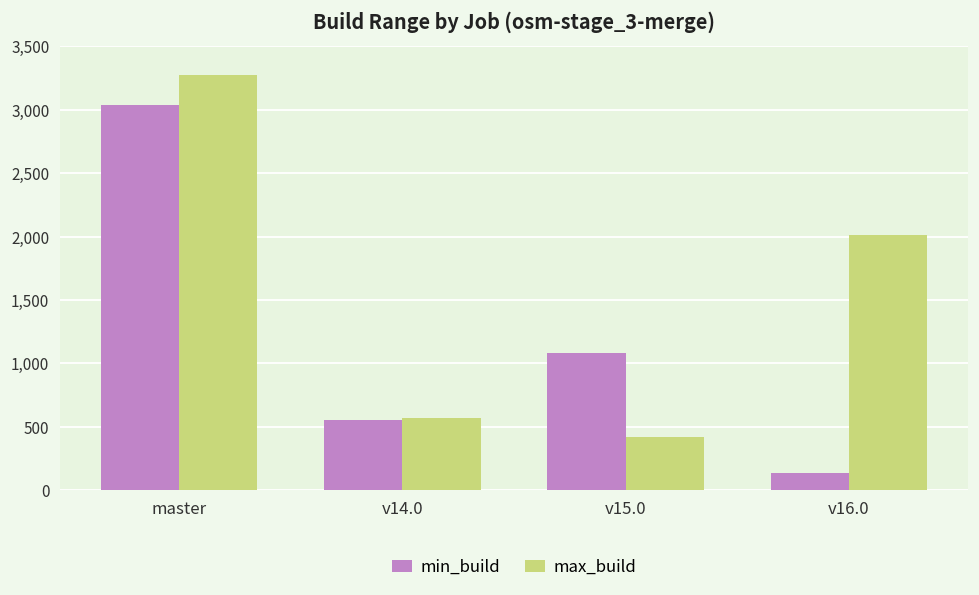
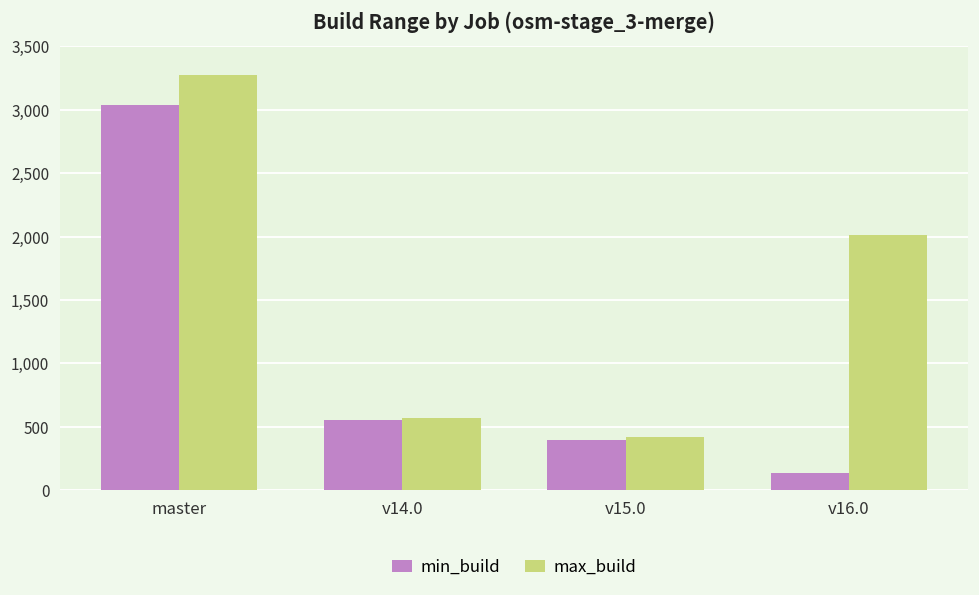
min_build, v15.0: 1,080 -> 400
